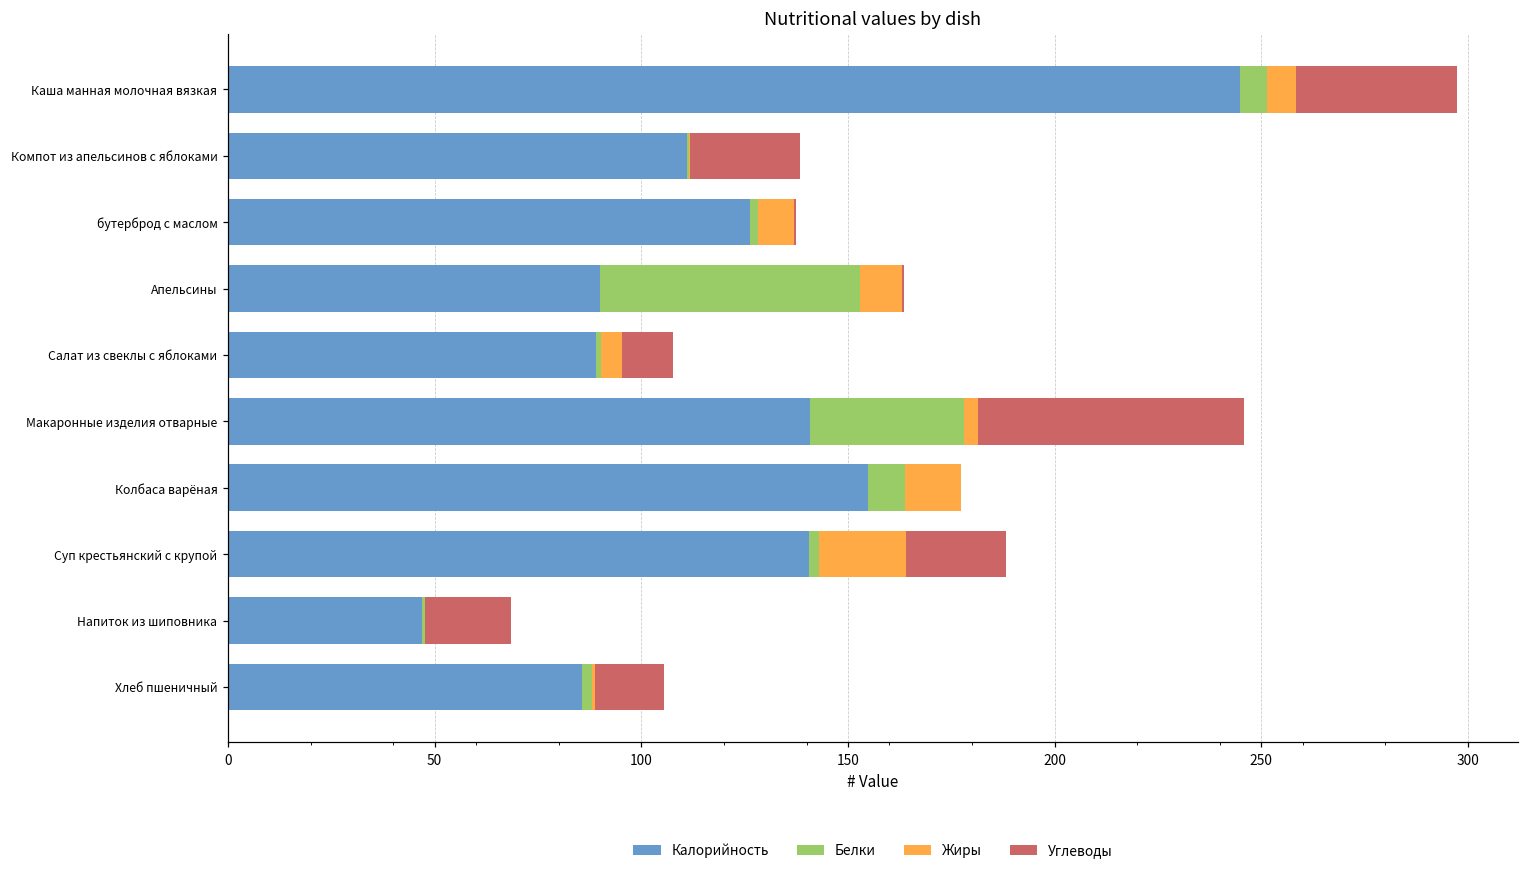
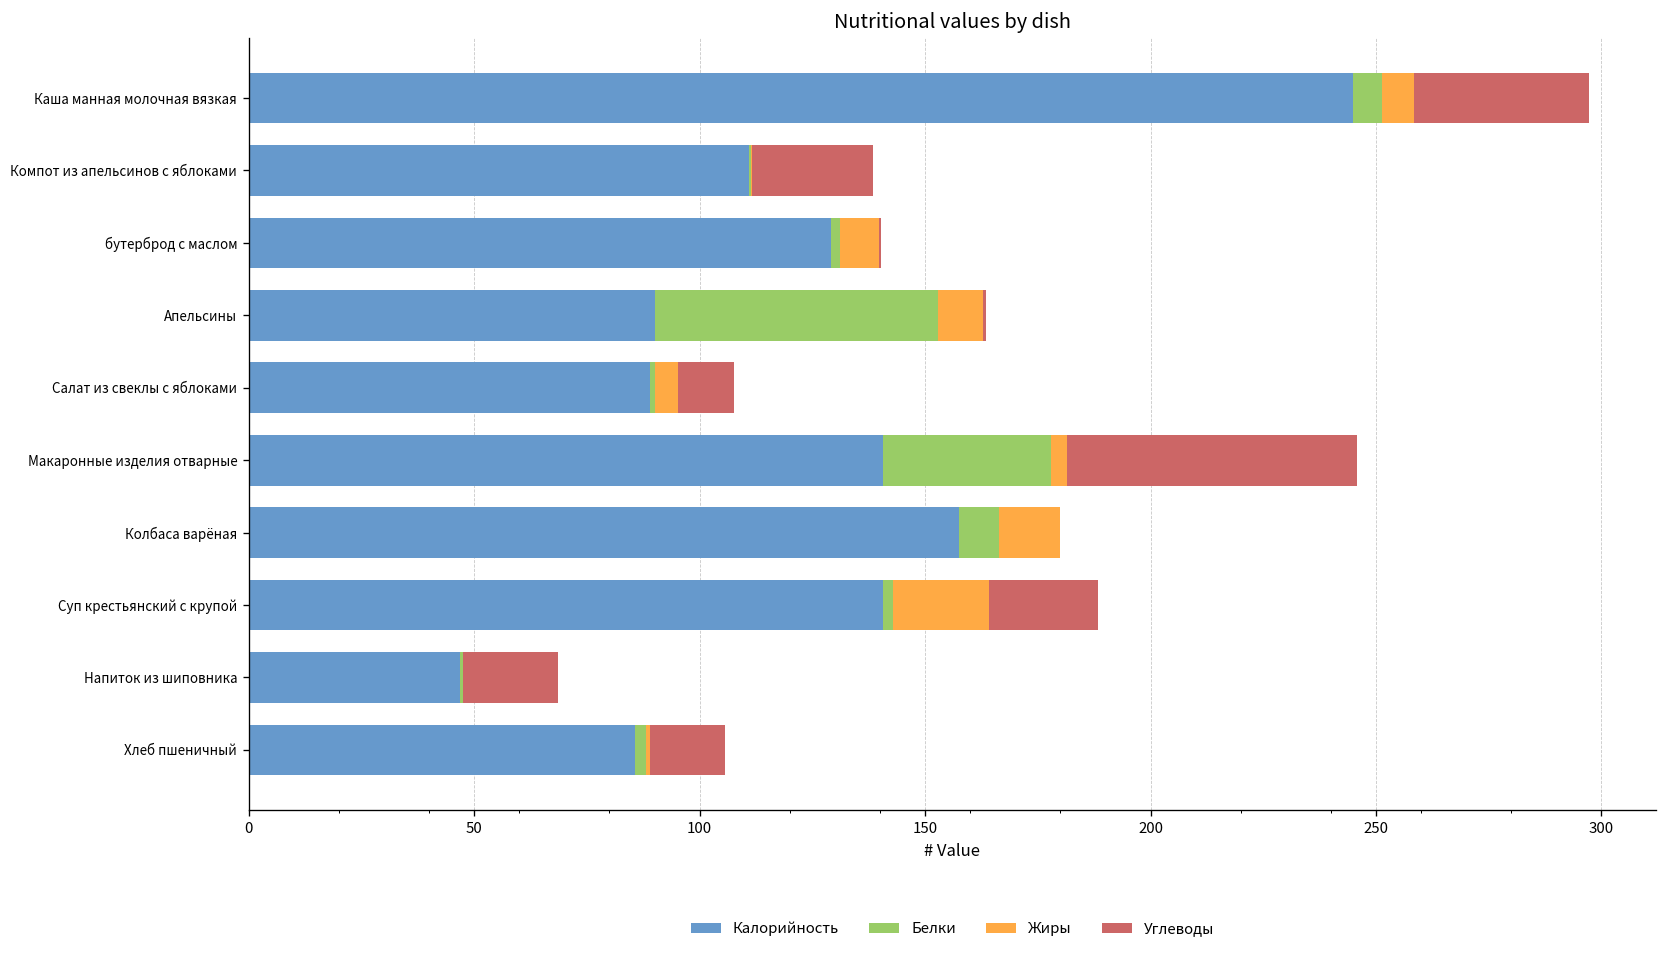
Калорийность, бутерброд с маслом: 126 -> 129
Калорийность, Колбаса варёная: 155 -> 158
